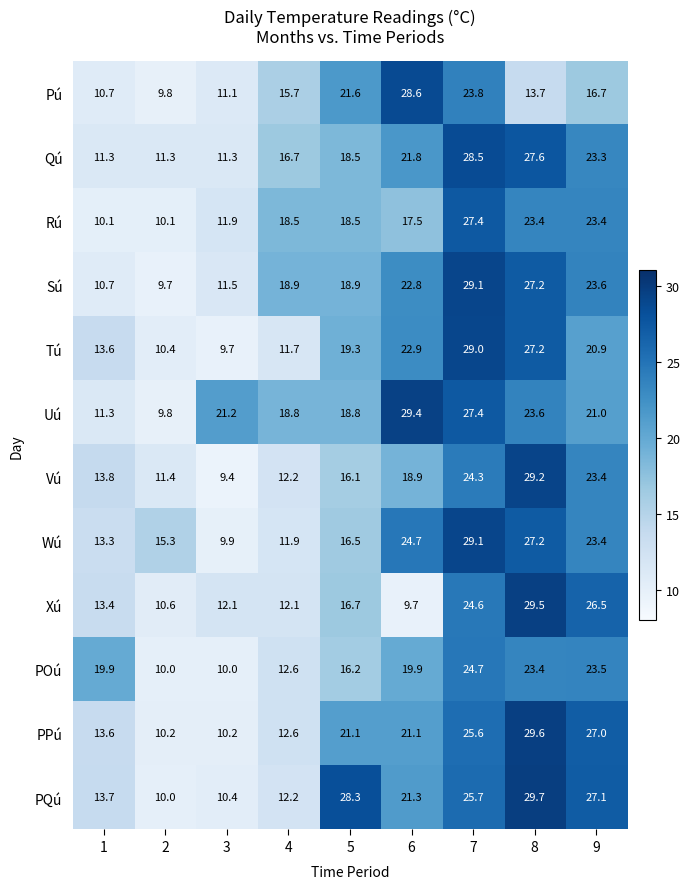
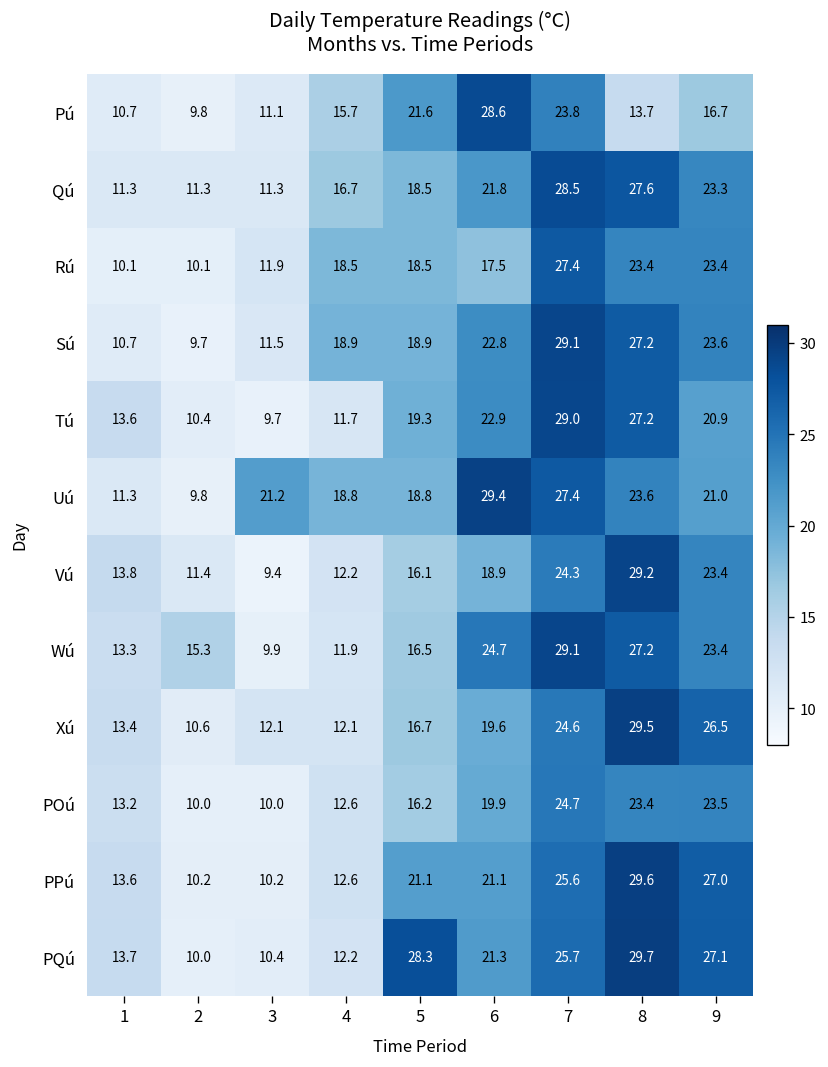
Xú, 6: 9.7 -> 19.6
POú, 1: 19.9 -> 13.2
